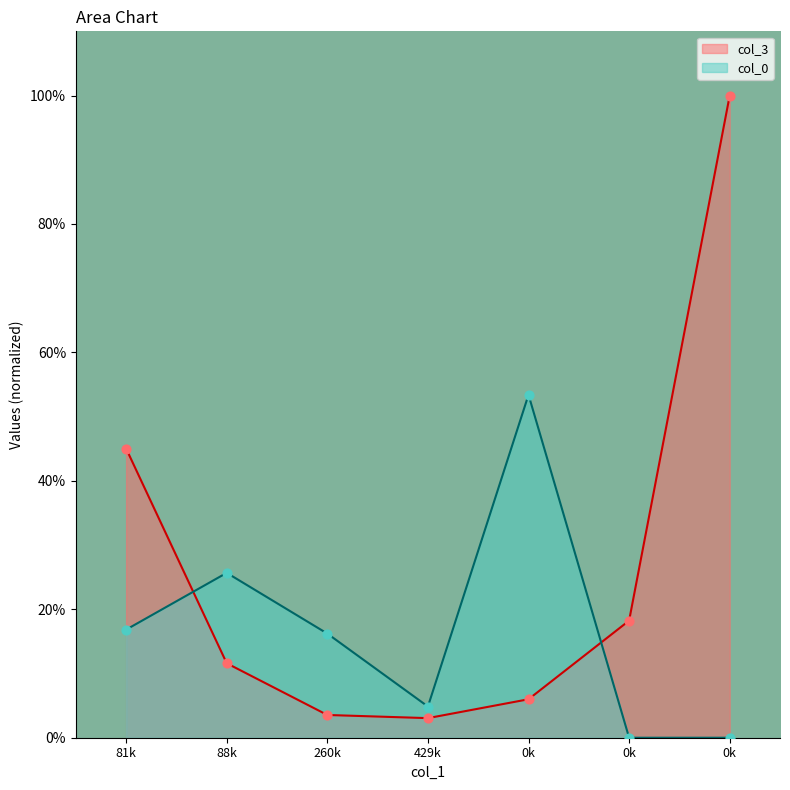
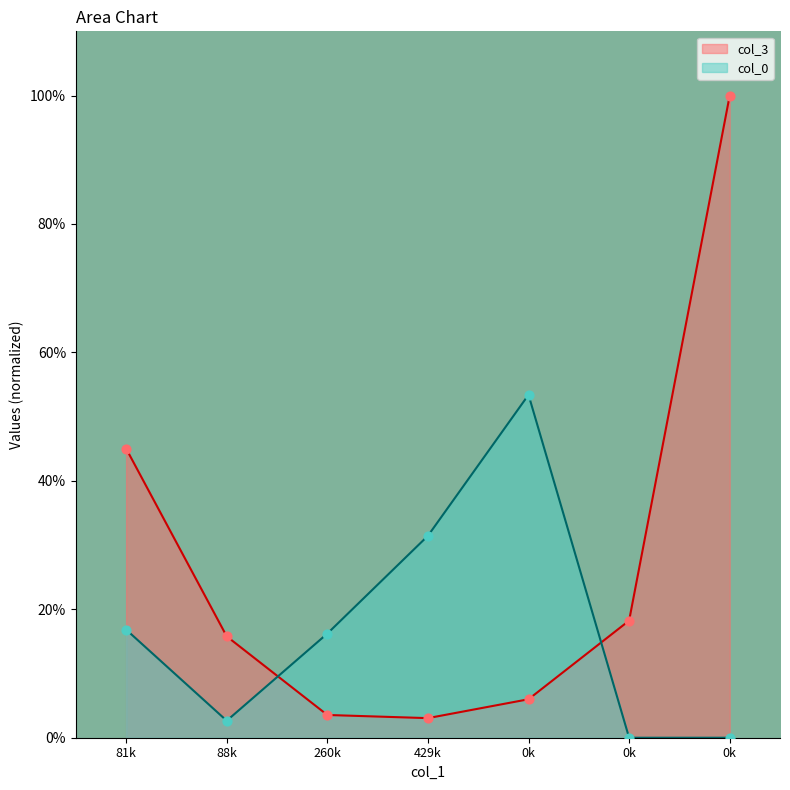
col_3, 88k: 12% -> 16%
col_0, 88k: 26% -> 3%
col_0, 429k: 5% -> 31%
